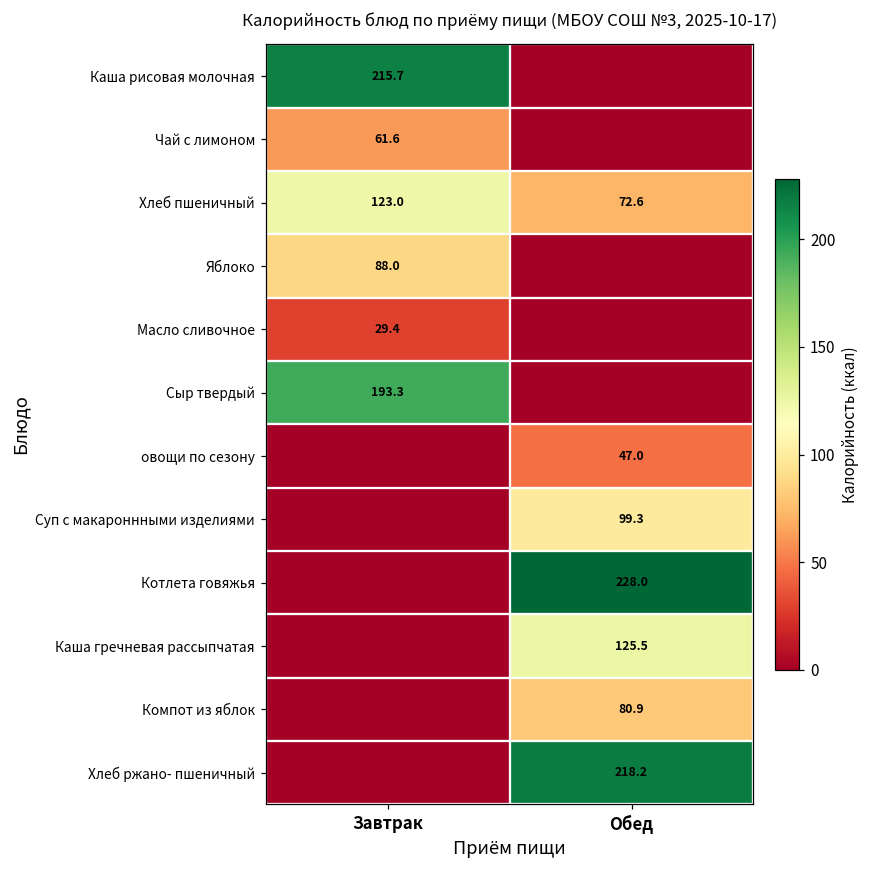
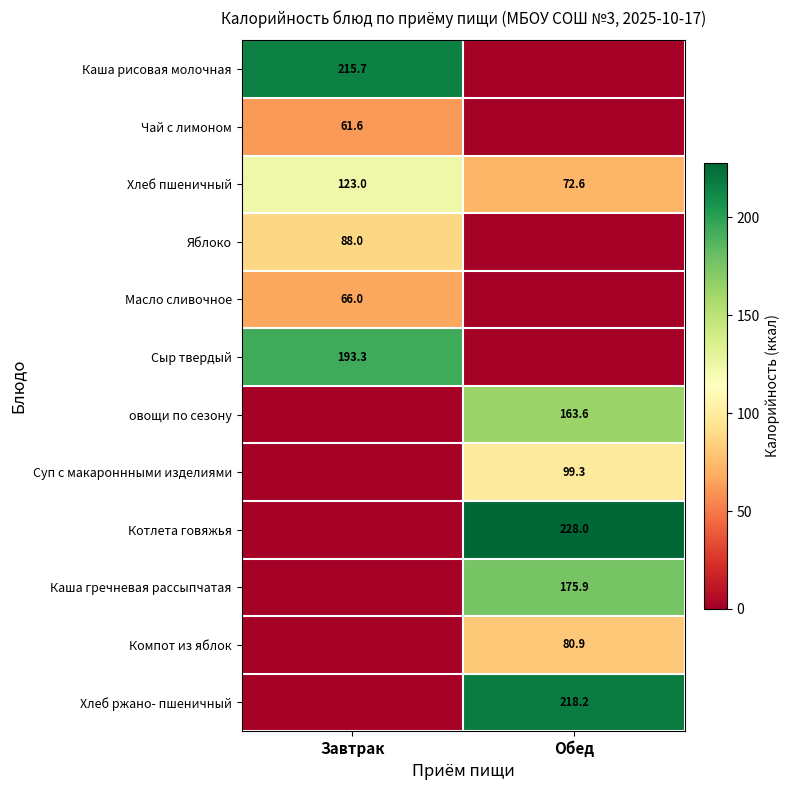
Масло сливочное, Завтрак: 29.4 -> 66.0
овощи по сезону, Обед: 47.0 -> 163.6
Каша гречневая рассыпчатая, Обед: 125.5 -> 175.9
